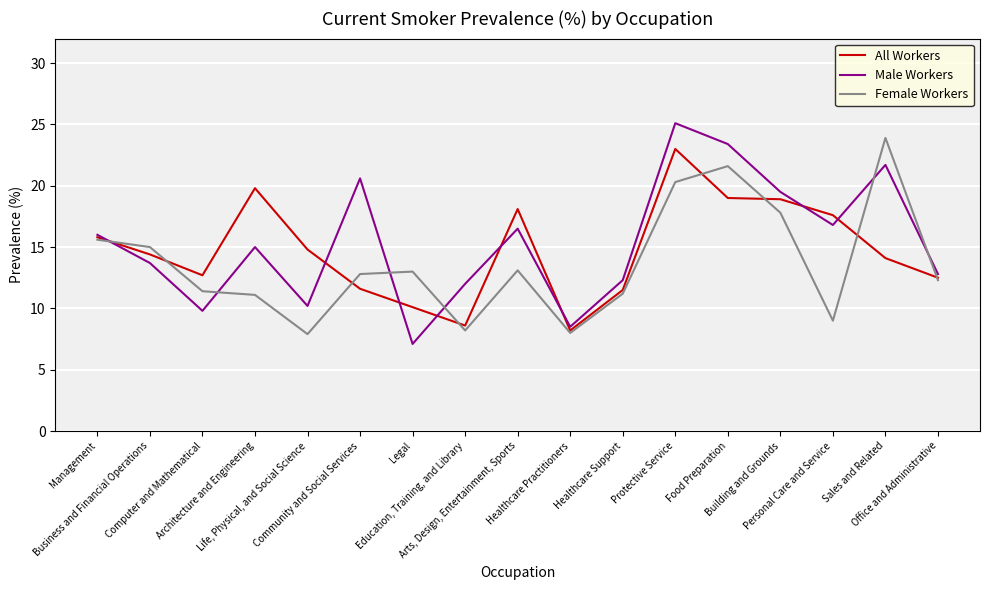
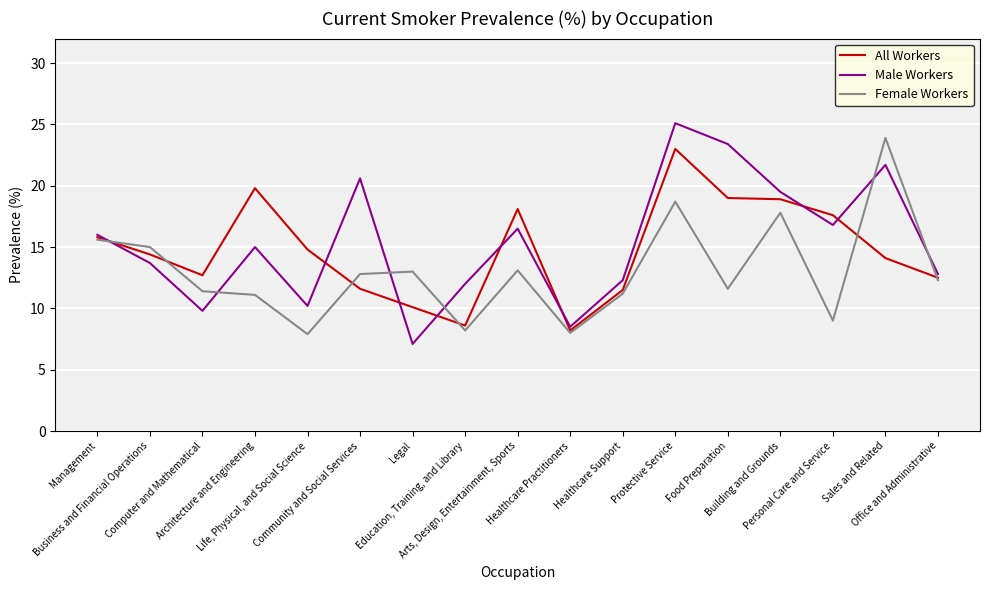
Female Workers, Protective Service: 20.3 -> 18.7
Female Workers, Food Preparation: 21.6 -> 11.6
